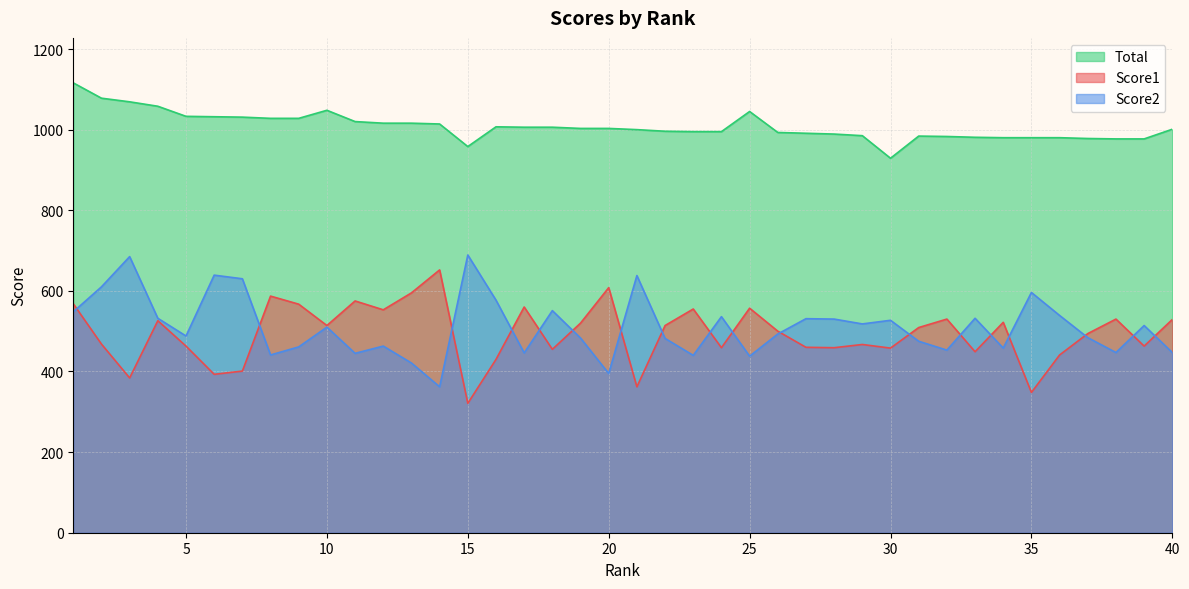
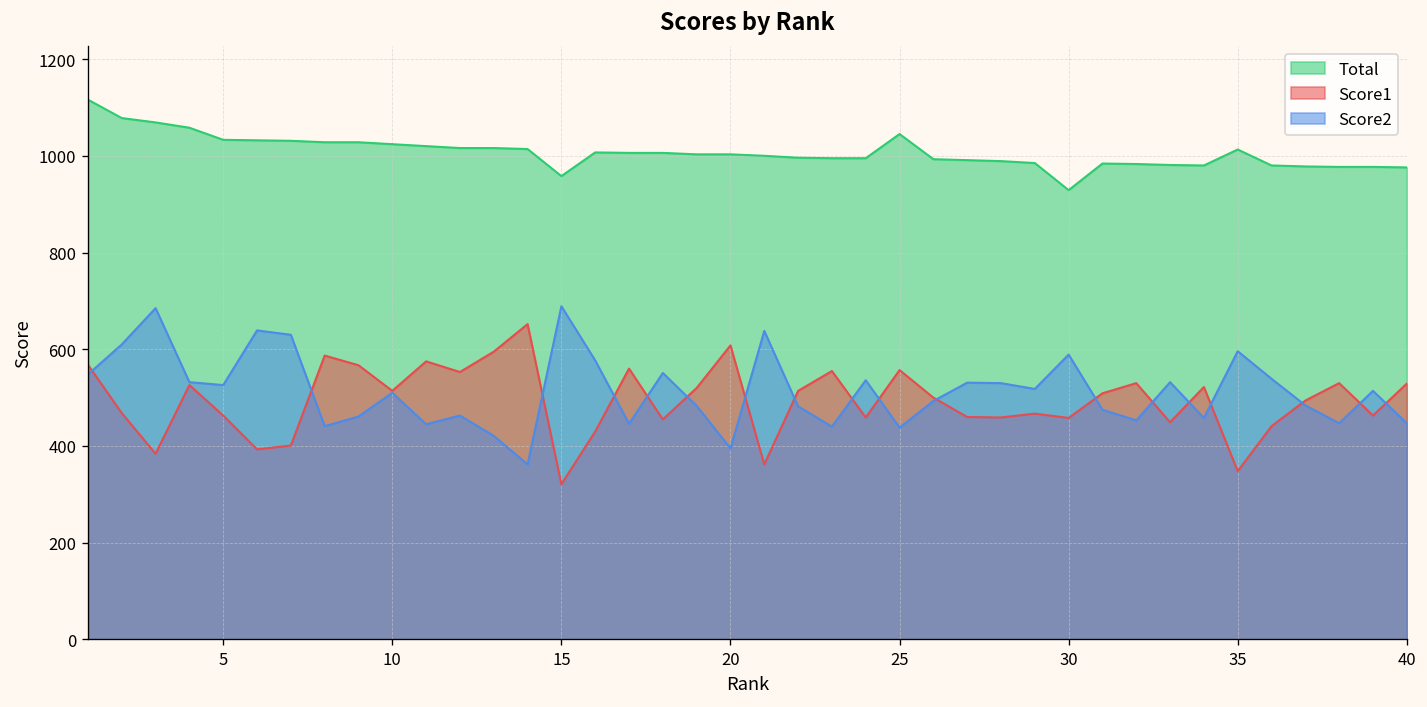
Score2, 5: 490 -> 530
Total, 10: 1050 -> 1020
Score2, 30: 530 -> 590
Total, 35: 980 -> 1010
Total, 40: 1000 -> 980
